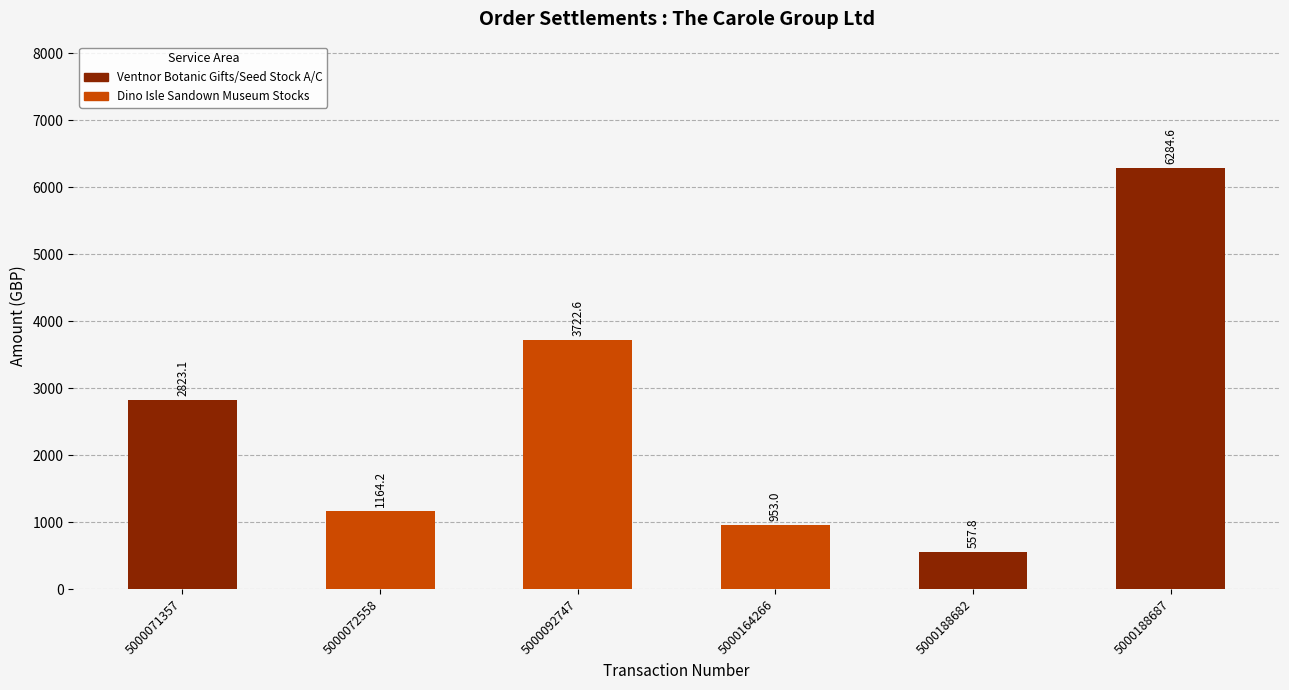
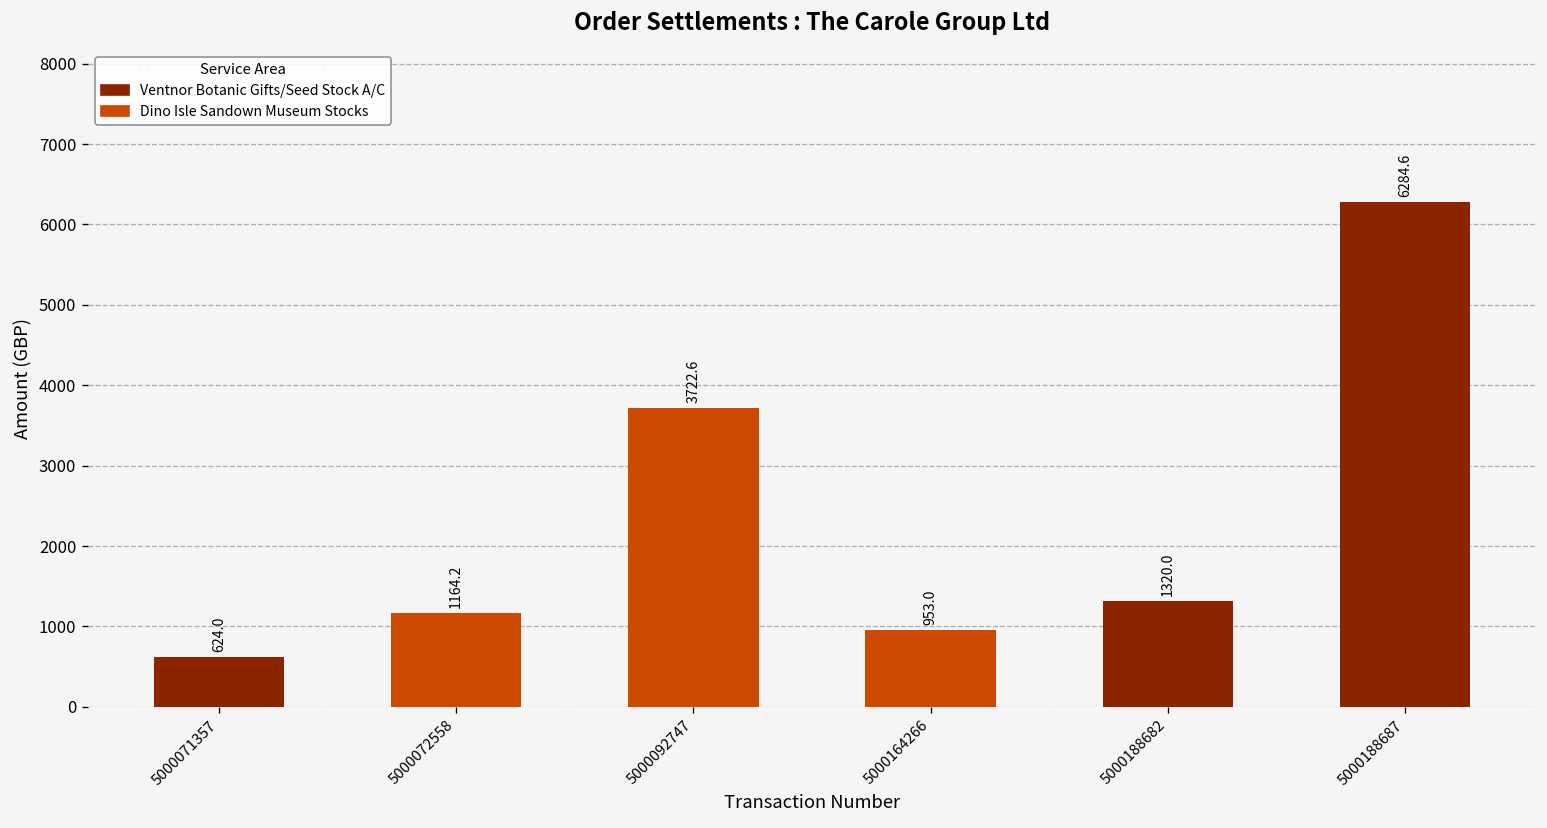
5000071357: 2823.1 -> 624.0
5000188682: 557.8 -> 1320.0
